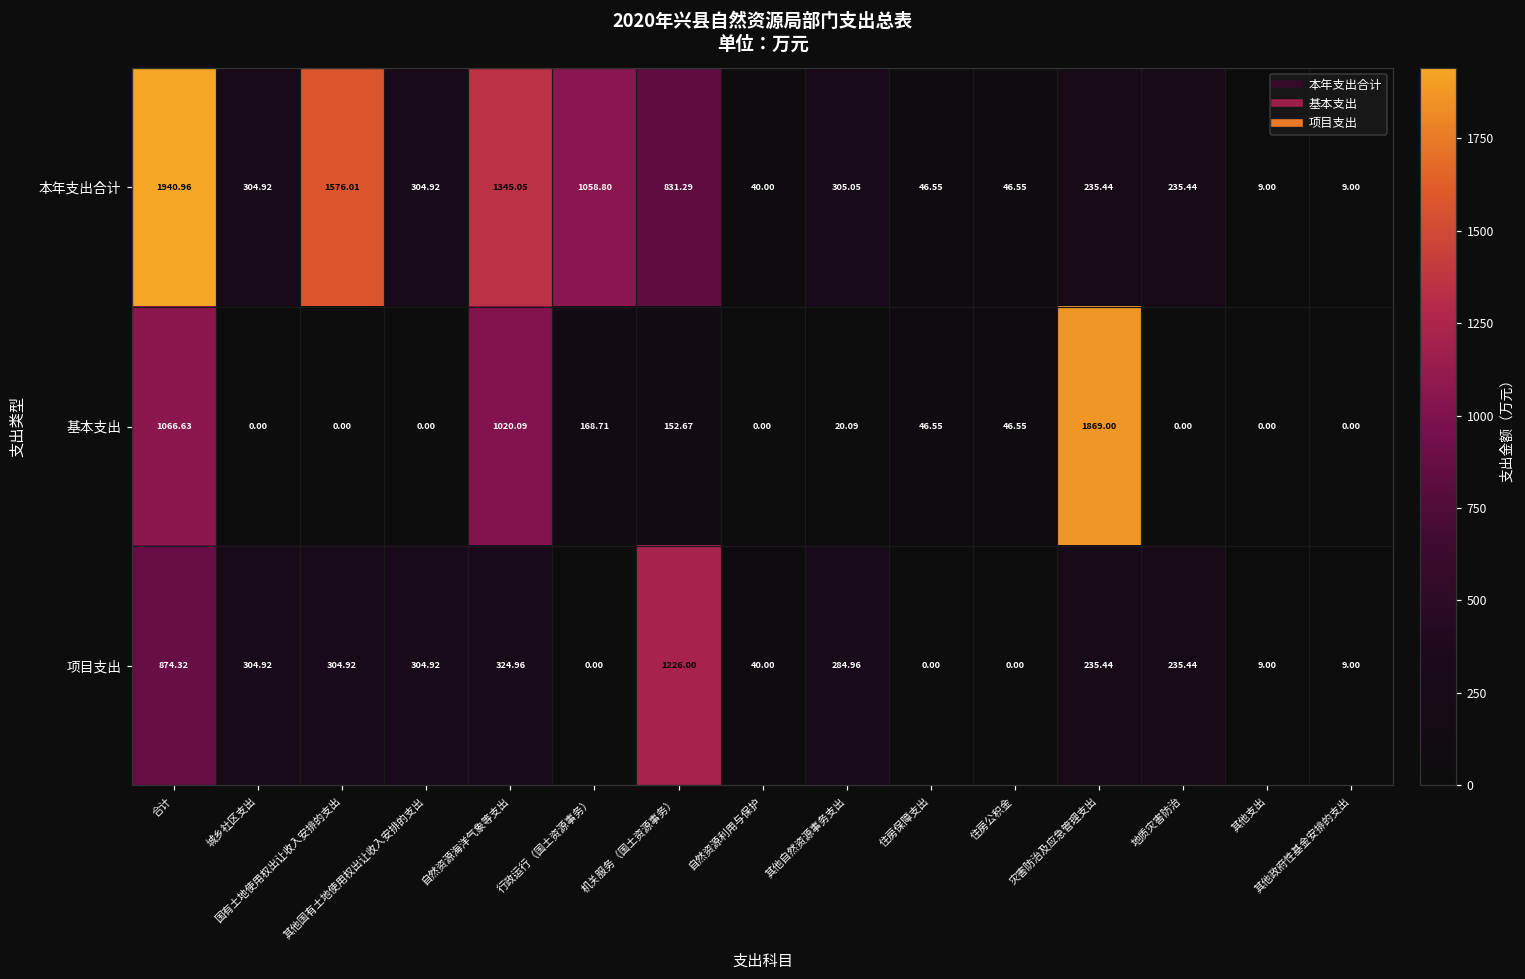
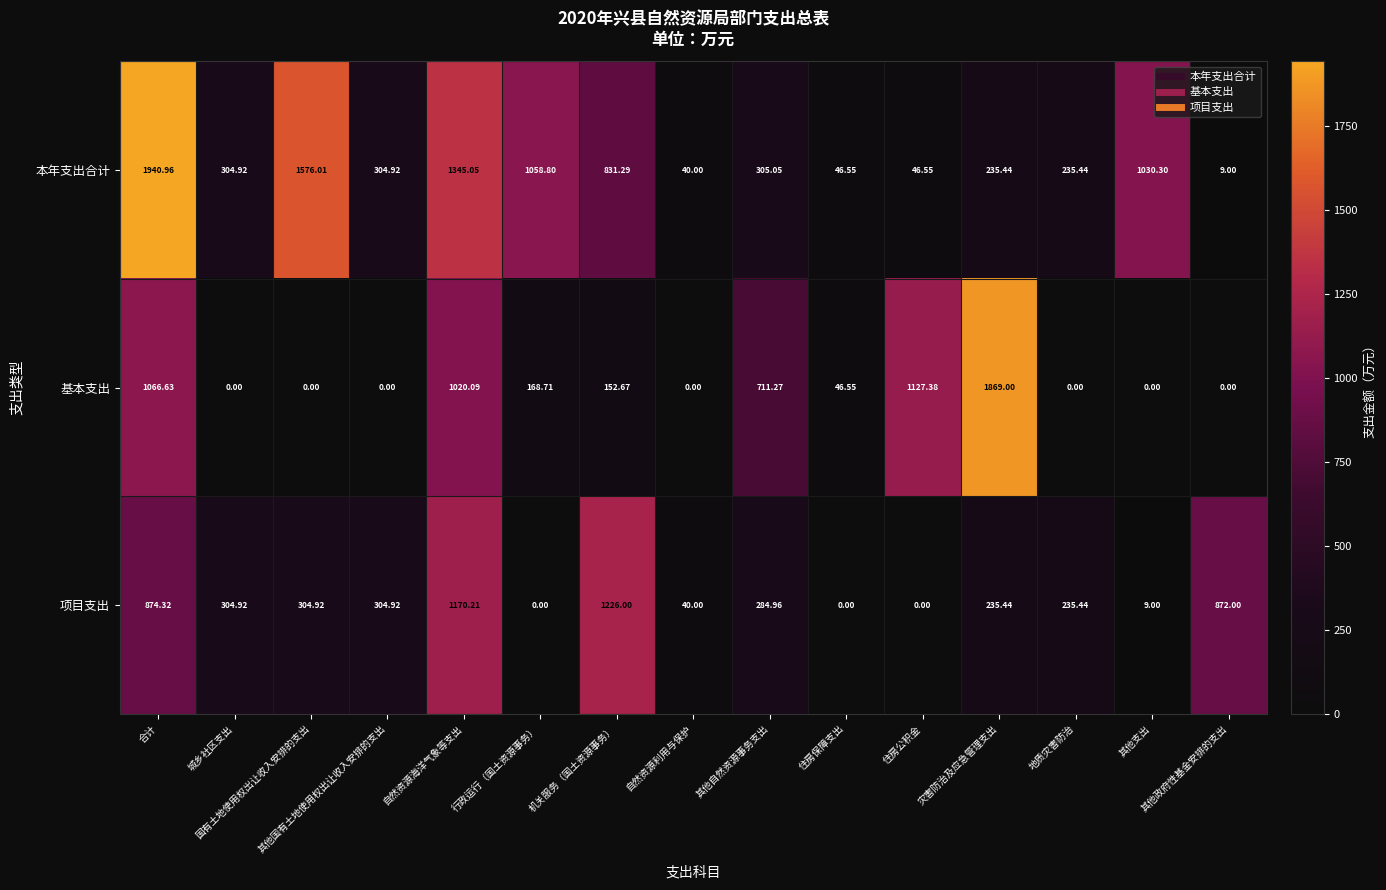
本年支出合计, 其他支出: 9.00 -> 1030.30
基本支出, 其他自然资源事务支出: 20.09 -> 711.27
基本支出, 住房公积金: 46.55 -> 1127.38
项目支出, 自然资源海洋气象等支出: 324.96 -> 1170.21
项目支出, 其他政府性基金安排的支出: 9.00 -> 872.00
